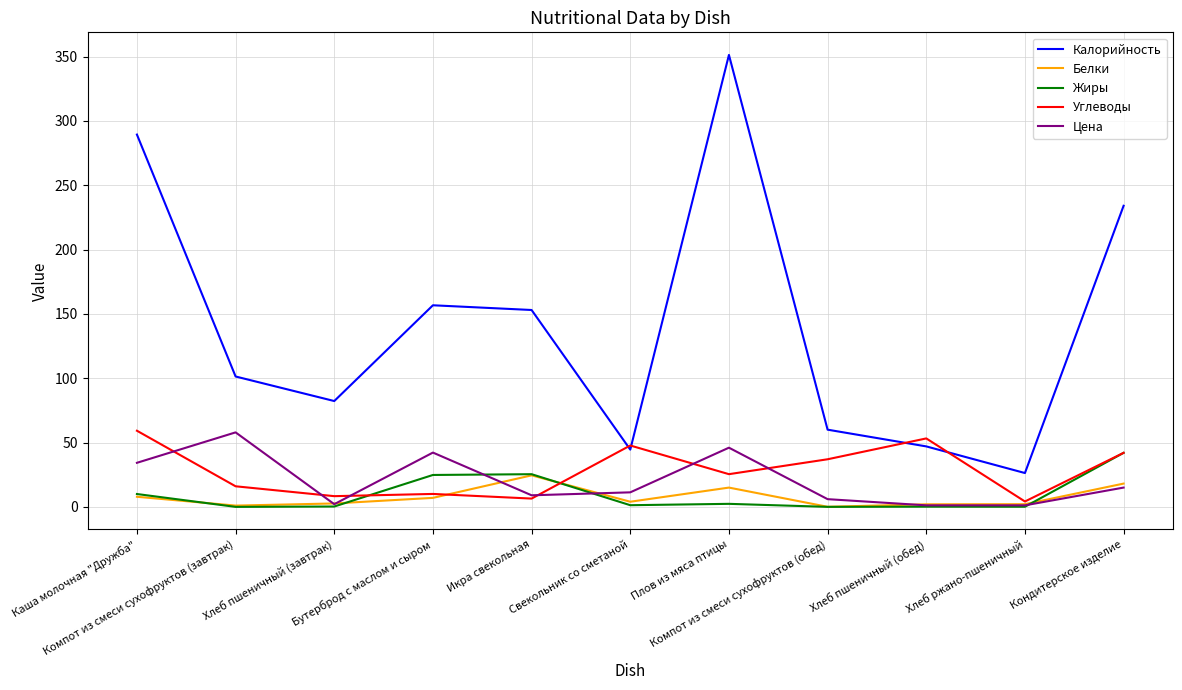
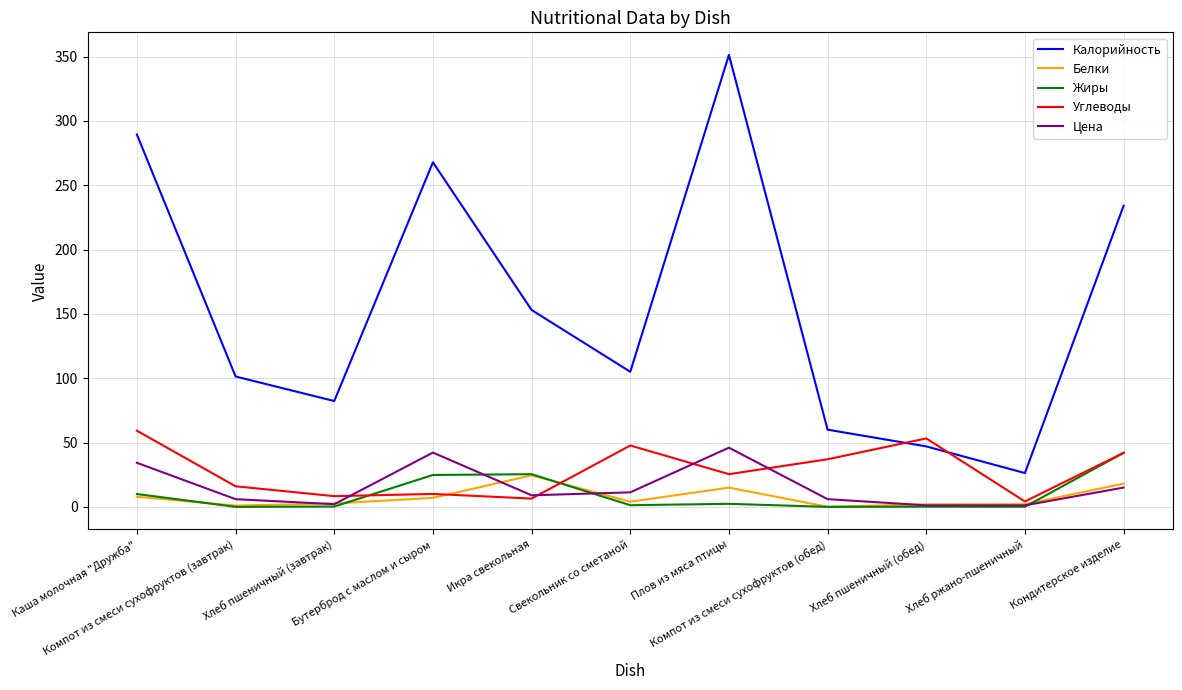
Цена, Компот из смеси сухофруктов (завтрак): 58 -> 6
Калорийность, Бутерброд с маслом и сыром: 157 -> 268
Калорийность, Свекольник со сметаной: 45 -> 105
